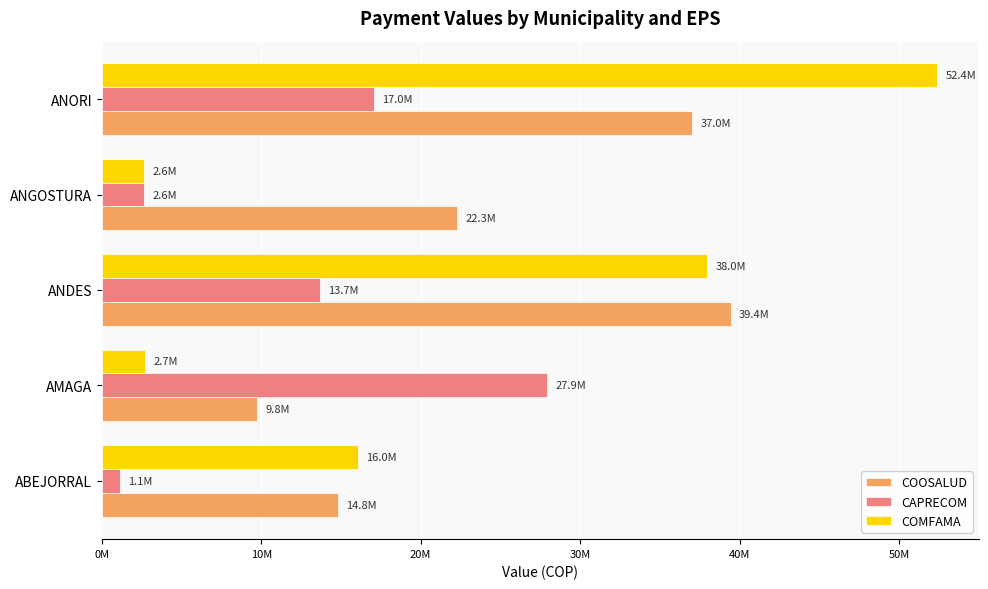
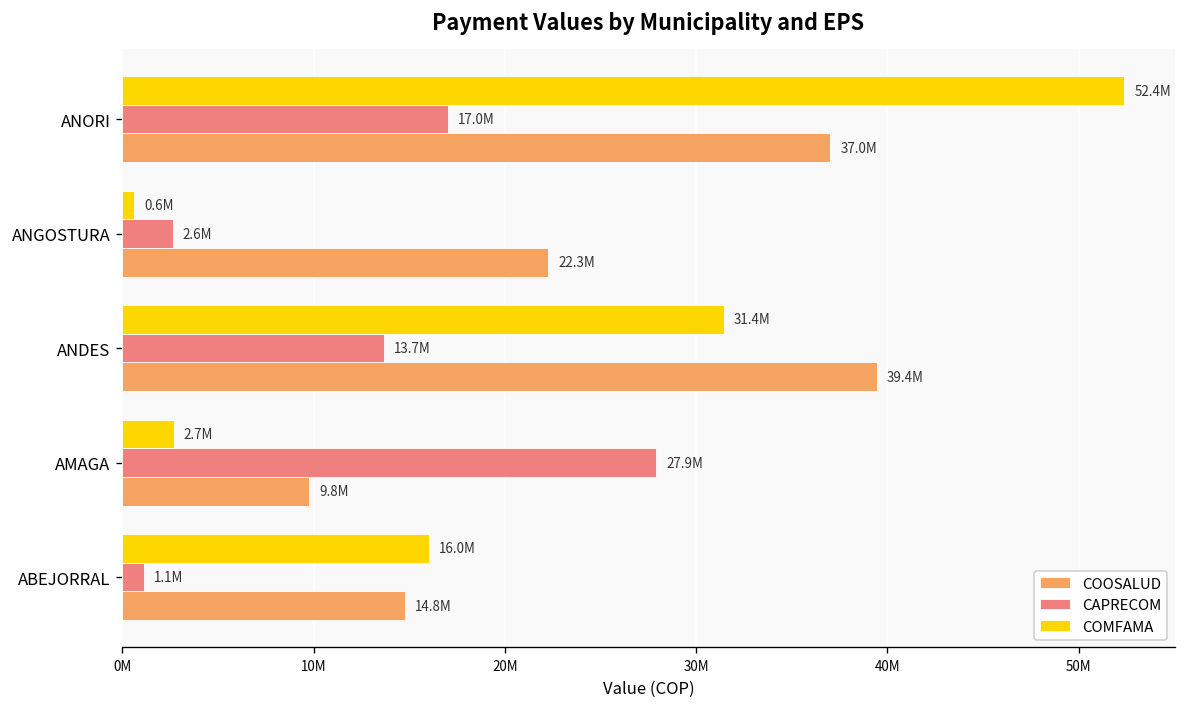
COMFAMA, ANGOSTURA: 2.6M -> 0.6M
COMFAMA, ANDES: 38.0M -> 31.4M
